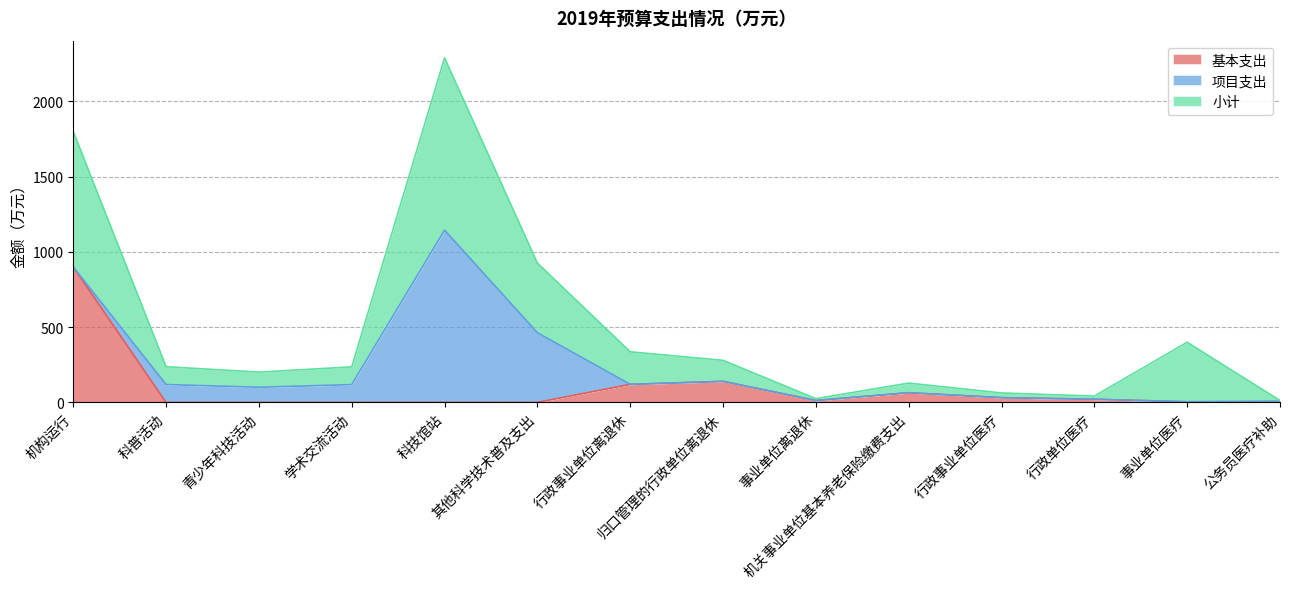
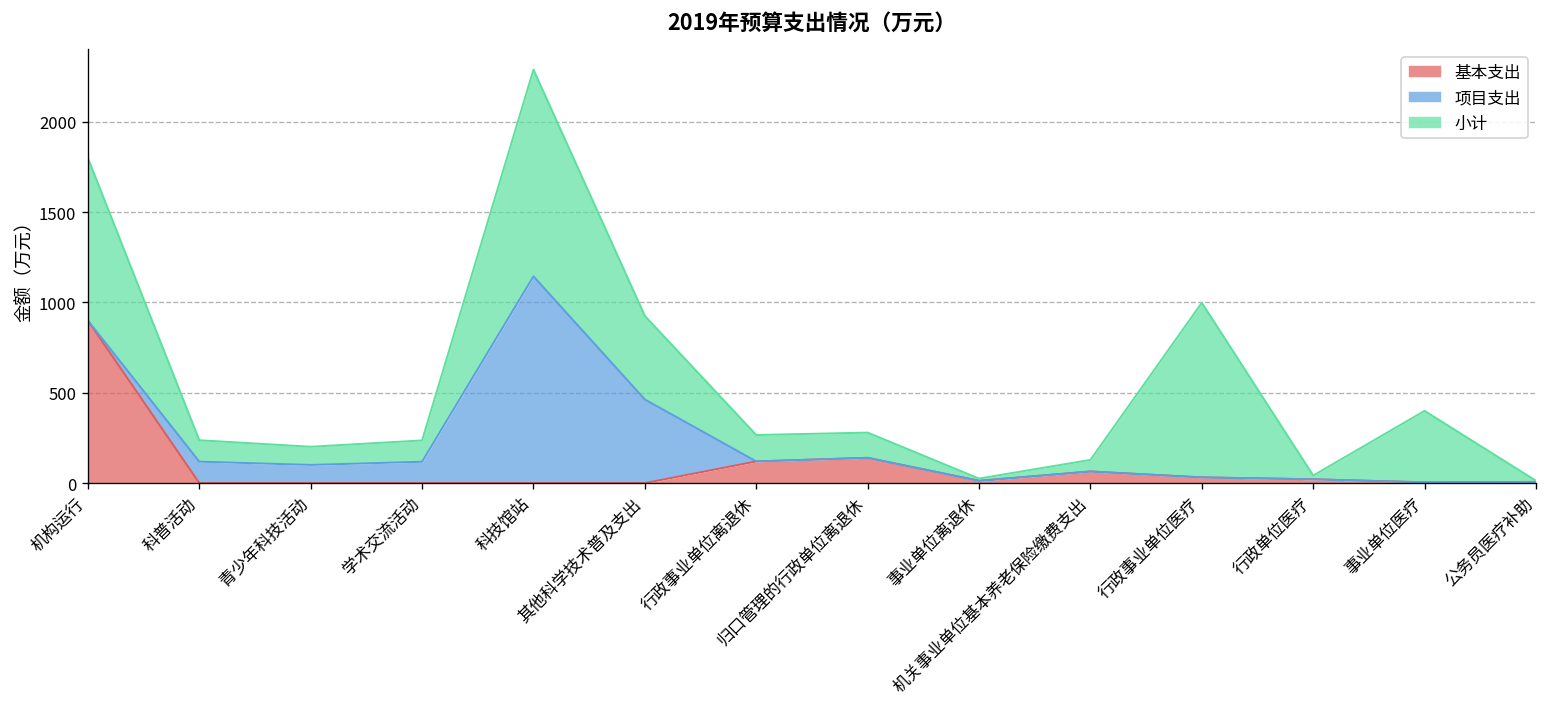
小计, 行政事业单位离退休: 220 -> 150
小计, 行政事业单位医疗: 30 -> 970
